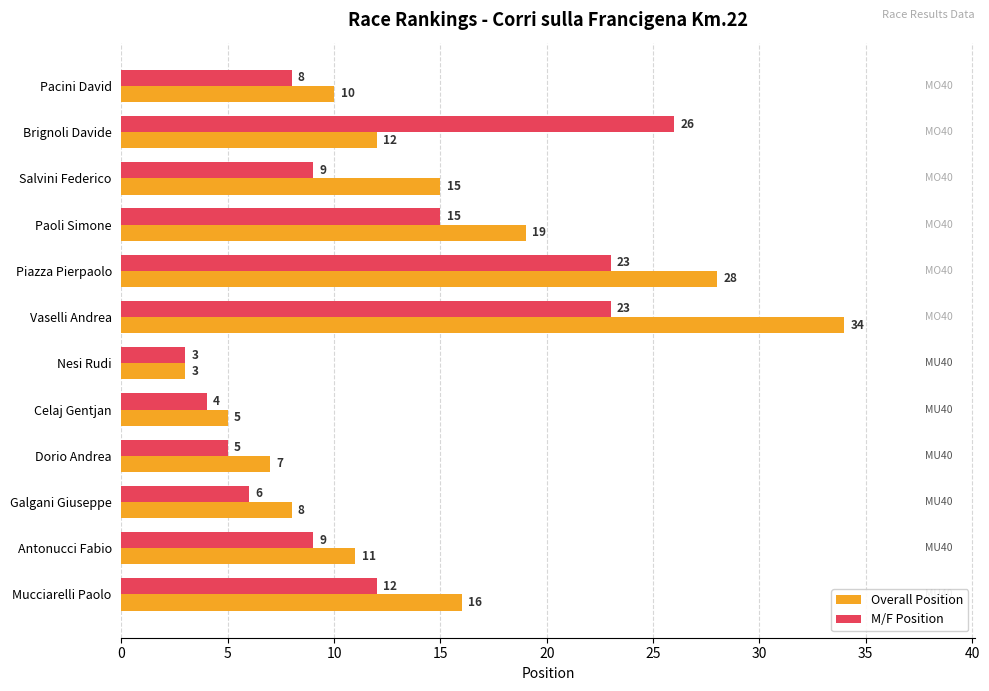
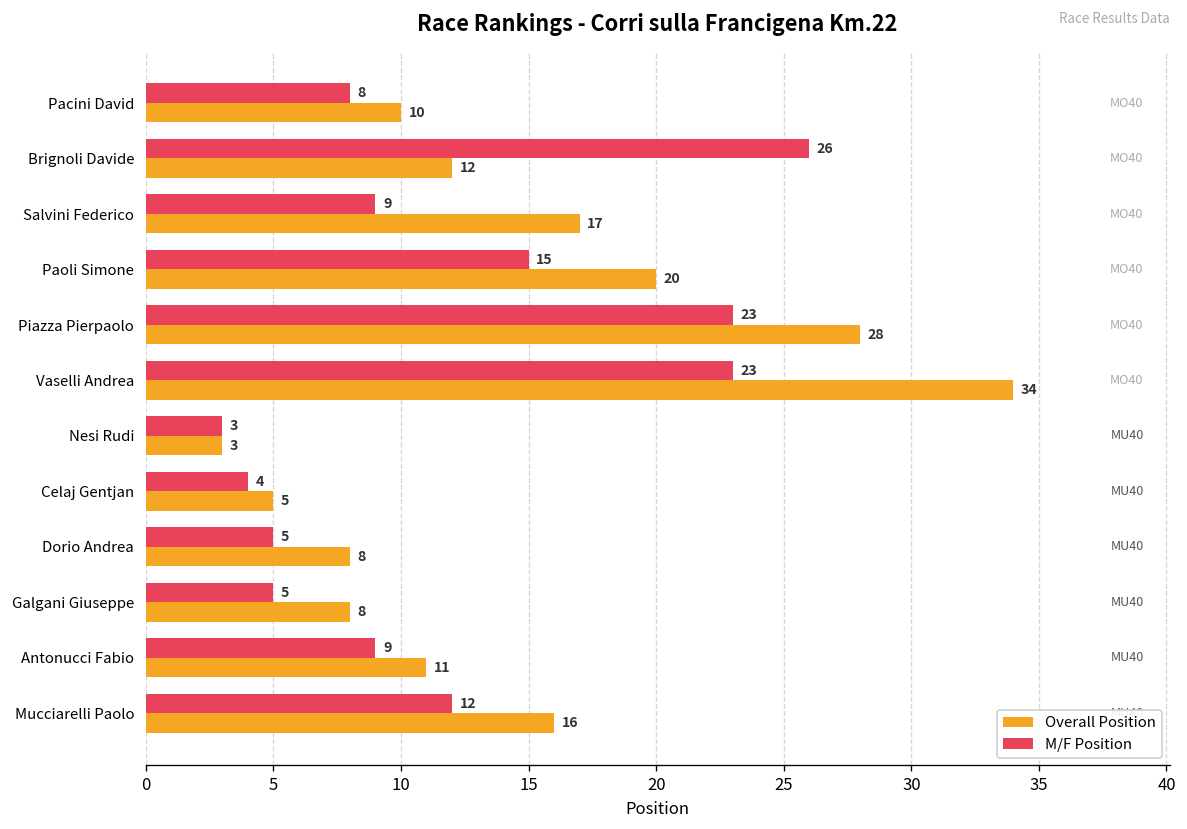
Overall Position, Salvini Federico: 15 -> 17
Overall Position, Paoli Simone: 19 -> 20
Overall Position, Dorio Andrea: 7 -> 8
M/F Position, Galgani Giuseppe: 6 -> 5
